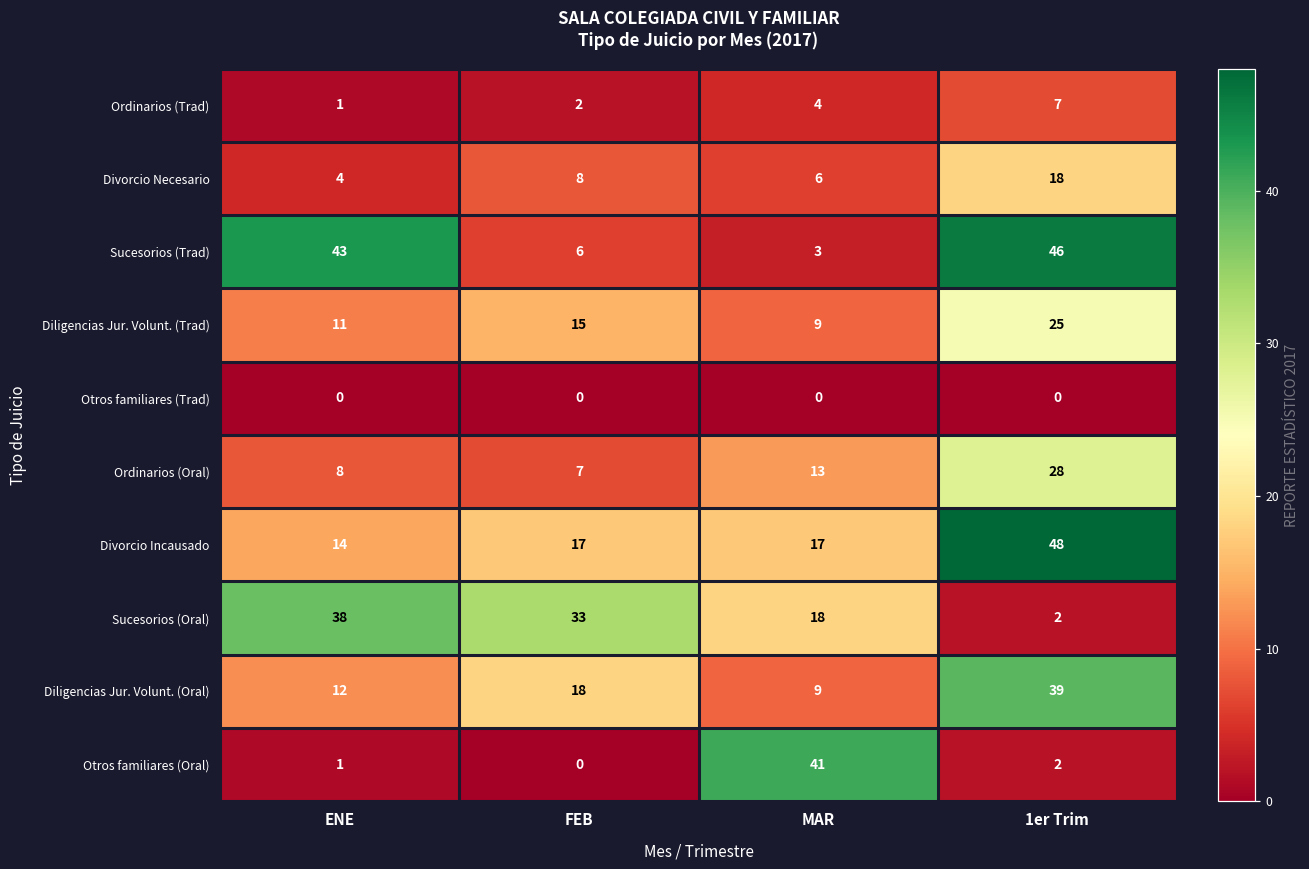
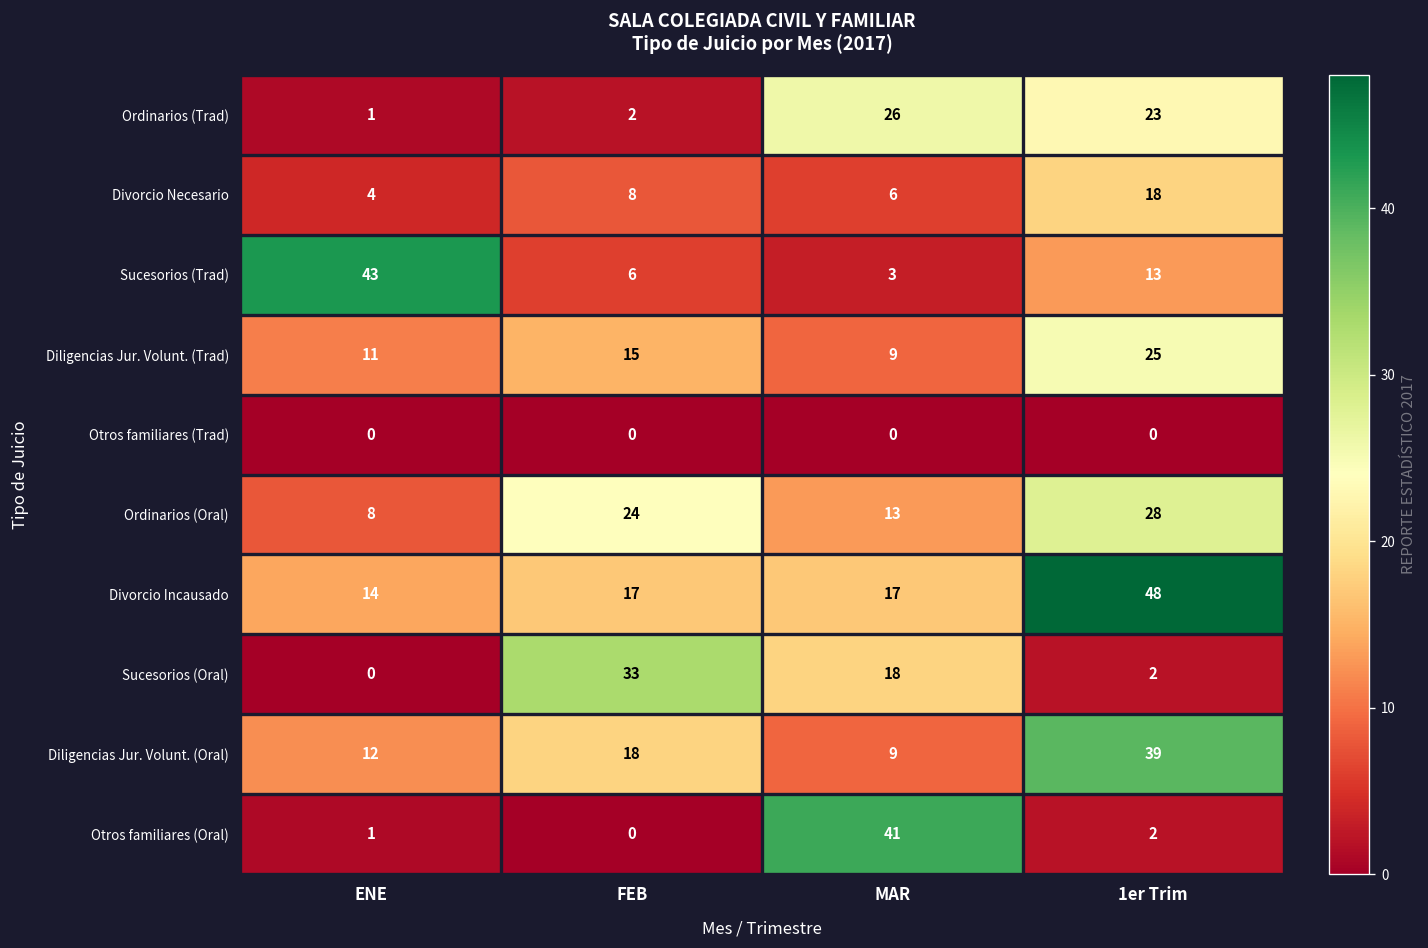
Ordinarios (Trad), MAR: 4 -> 26
Ordinarios (Trad), 1er Trim: 7 -> 23
Sucesorios (Trad), 1er Trim: 46 -> 13
Ordinarios (Oral), FEB: 7 -> 24
Sucesorios (Oral), ENE: 38 -> 0
